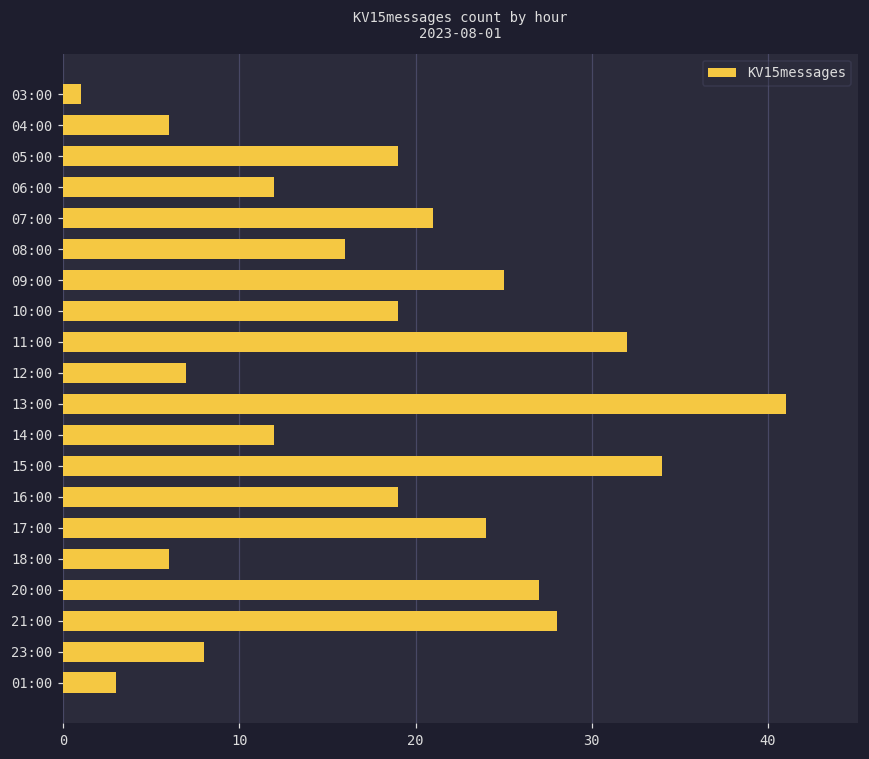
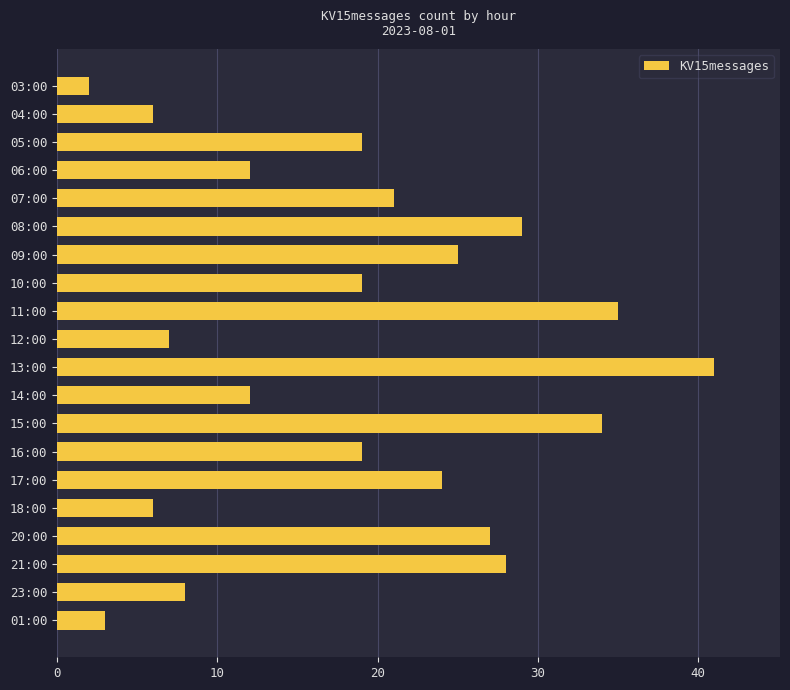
03:00: 1 -> 2
08:00: 16 -> 29
11:00: 32 -> 35
